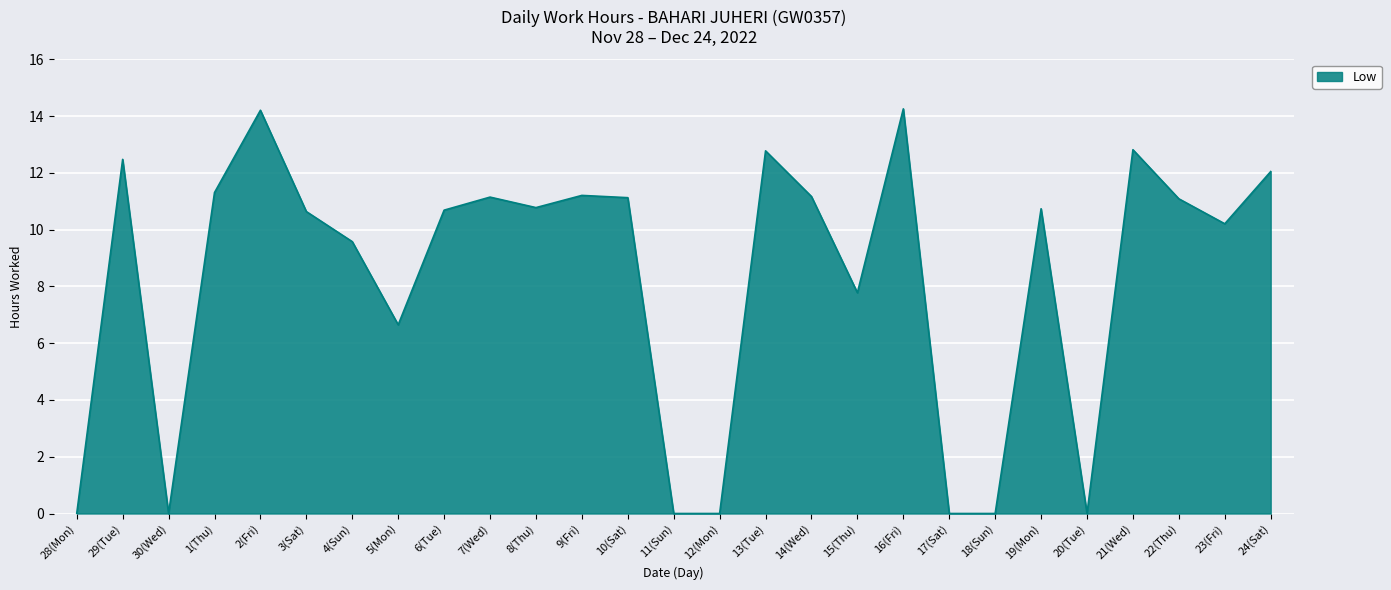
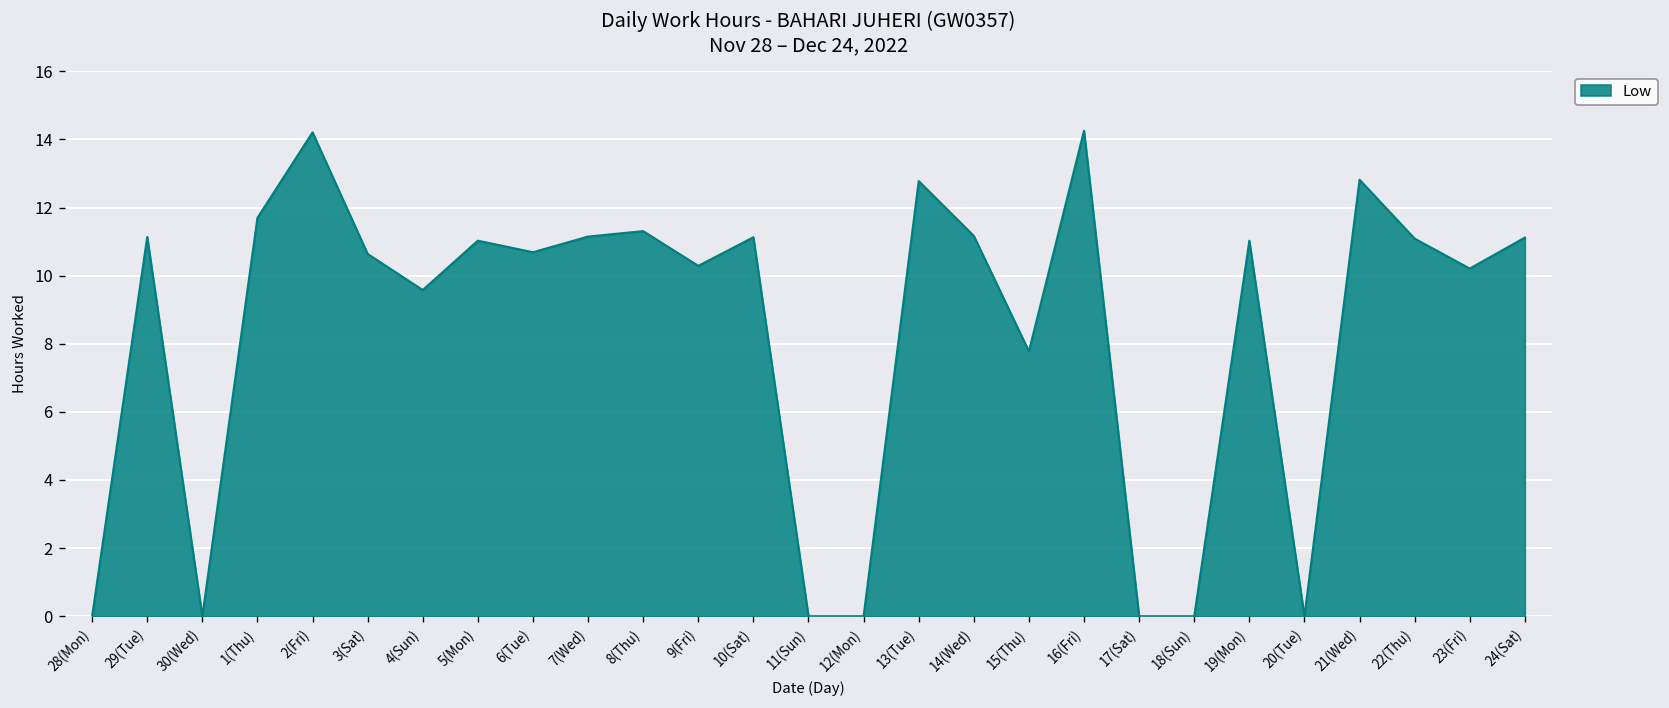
29(Tue): 12.5 -> 11.1
1(Thu): 11.3 -> 11.7
5(Mon): 6.7 -> 11.0
8(Thu): 10.8 -> 11.3
9(Fri): 11.2 -> 10.3
19(Mon): 10.7 -> 11.0
24(Sat): 12.1 -> 11.1
